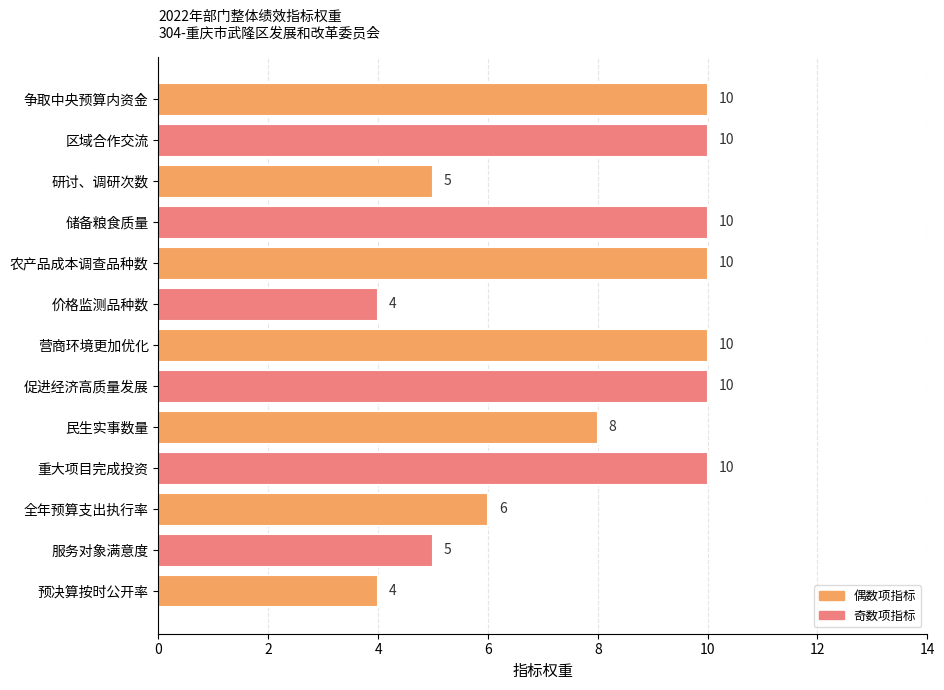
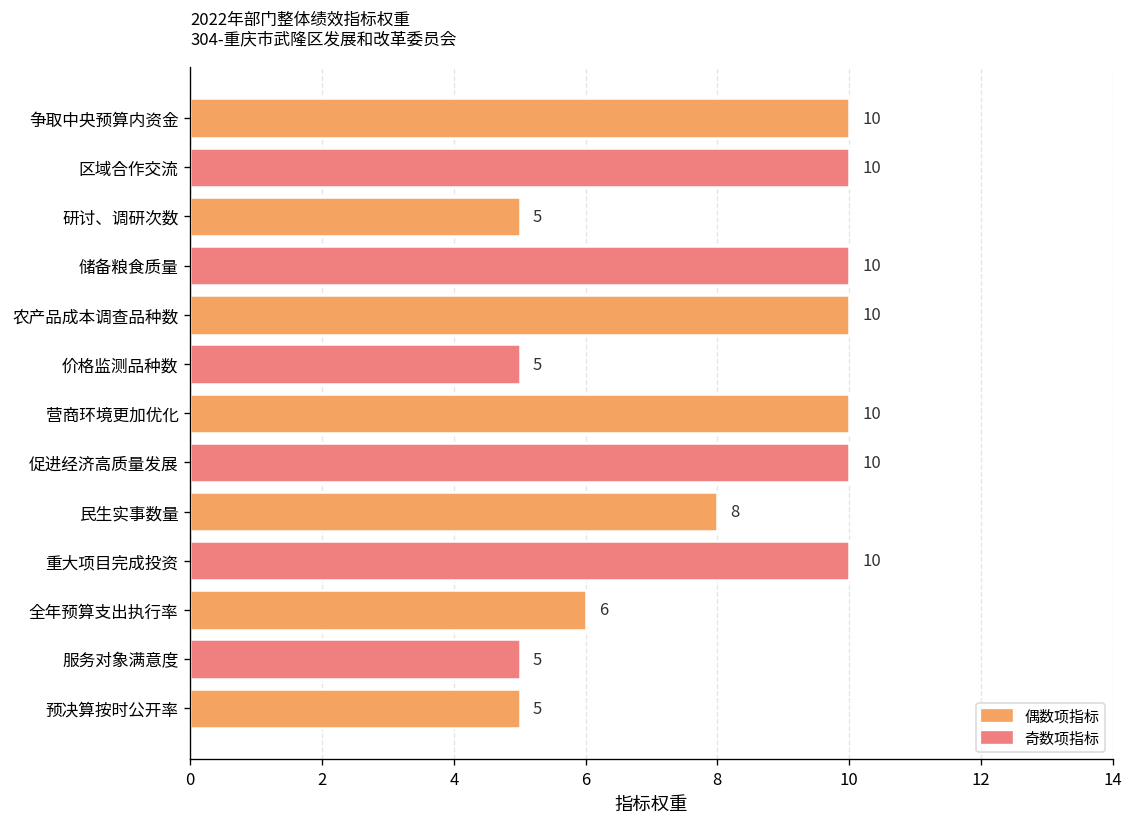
价格监测品种数: 4 -> 5
预决算按时公开率: 4 -> 5
